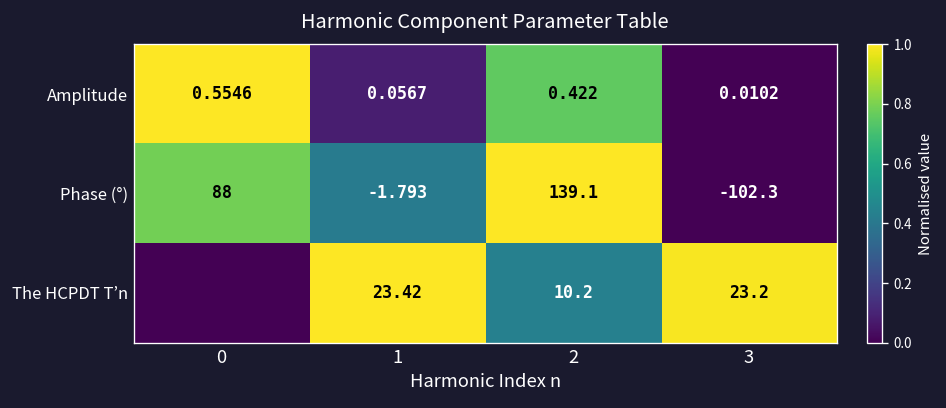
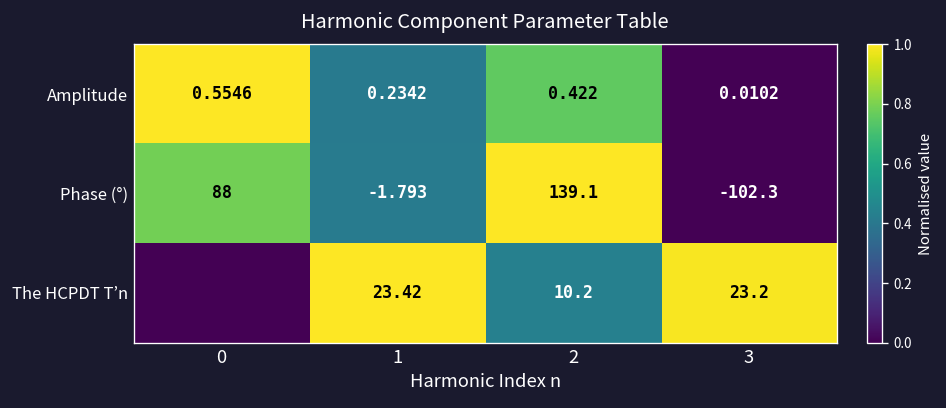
Amplitude, 1: 0.0567 -> 0.2342
